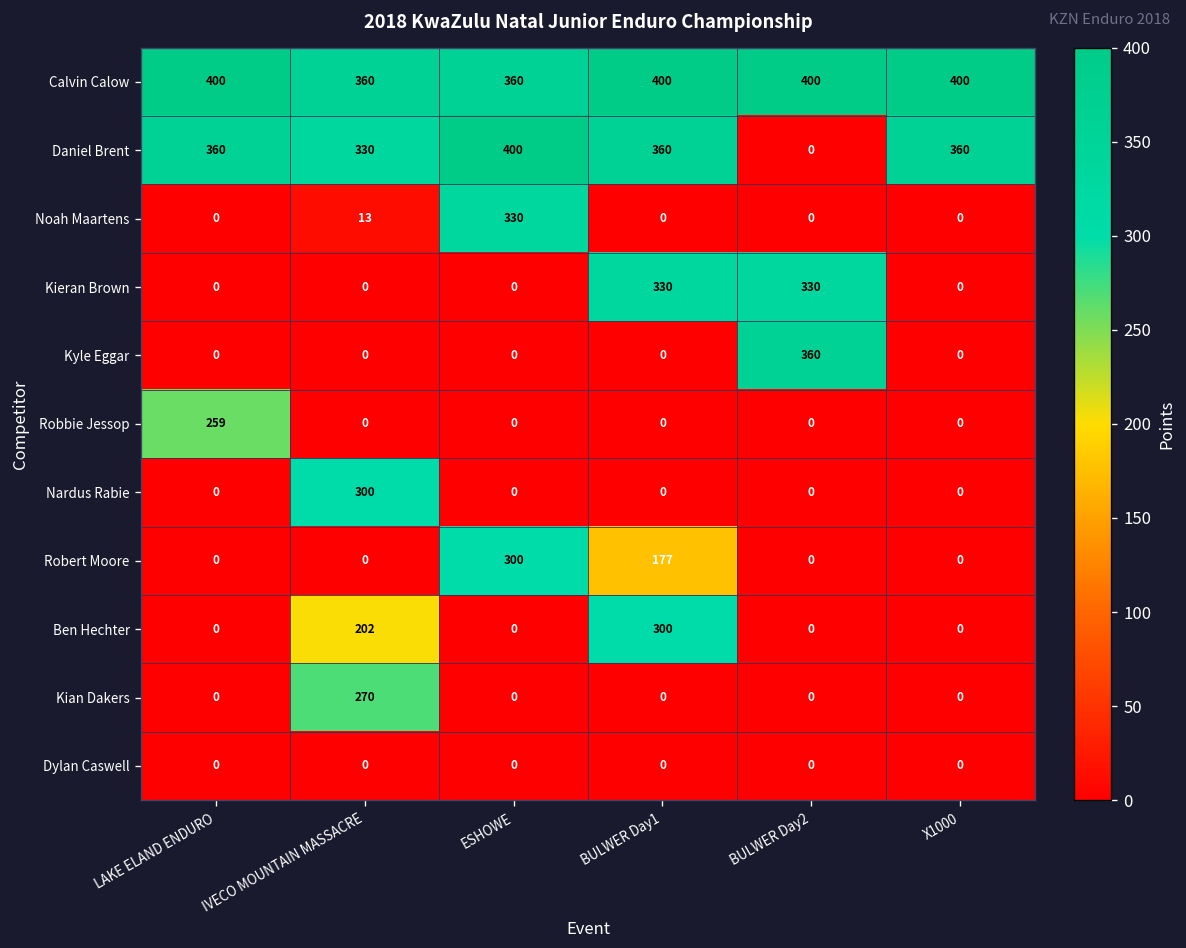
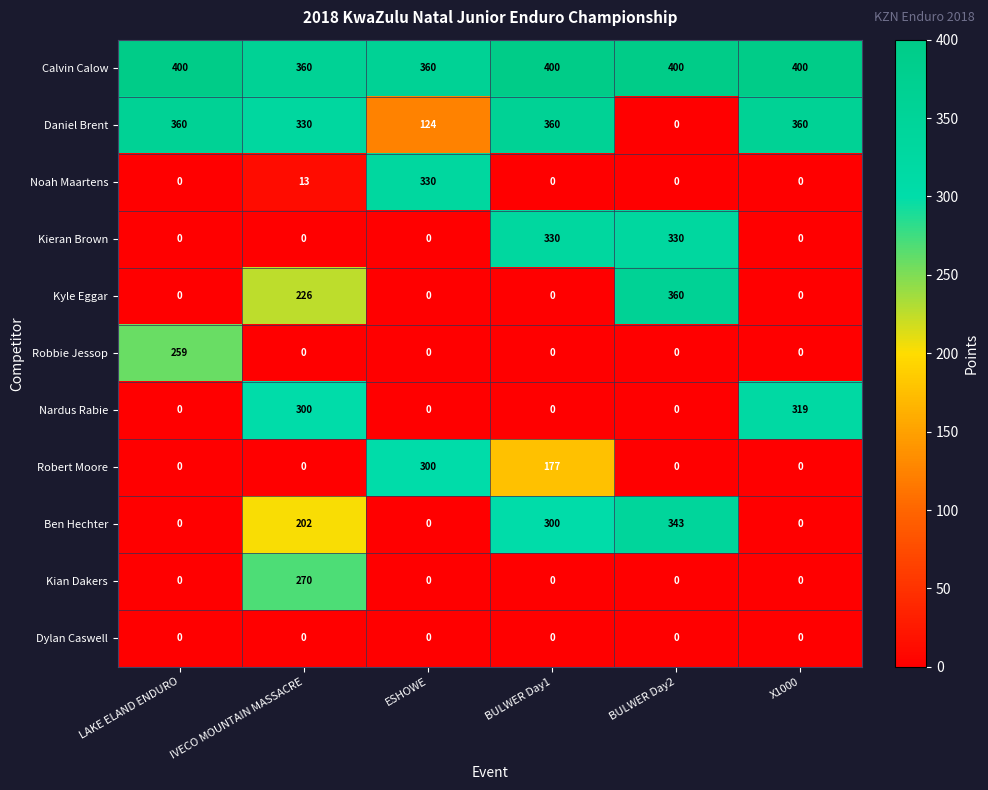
Daniel Brent, ESHOWE: 400 -> 124
Kyle Eggar, IVECO MOUNTAIN MASSACRE: 0 -> 226
Nardus Rabie, X1000: 0 -> 319
Ben Hechter, BULWER Day2: 0 -> 343
